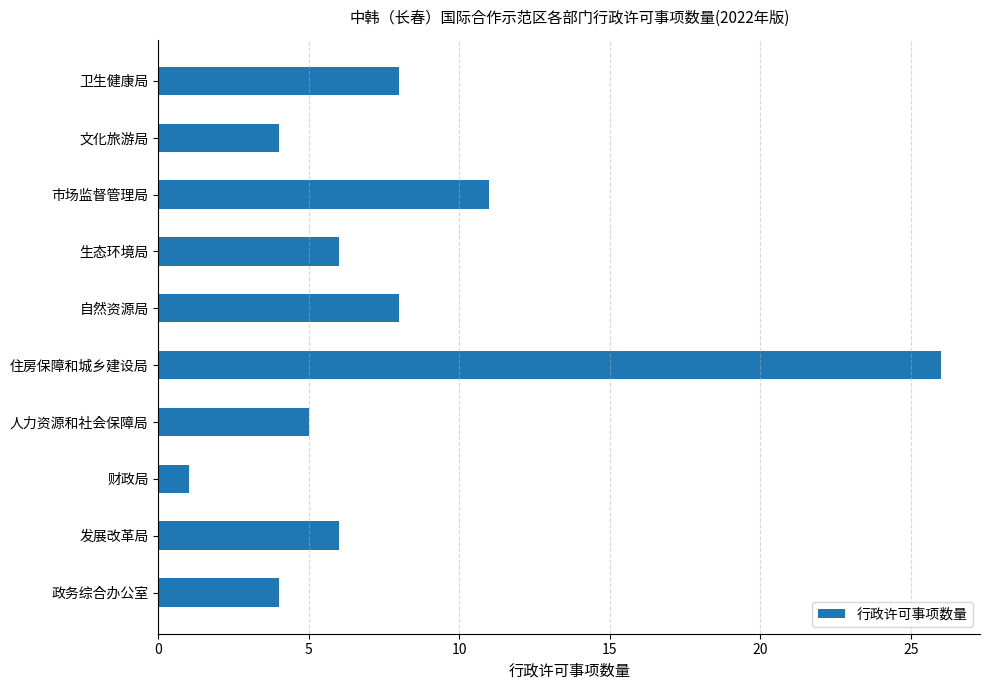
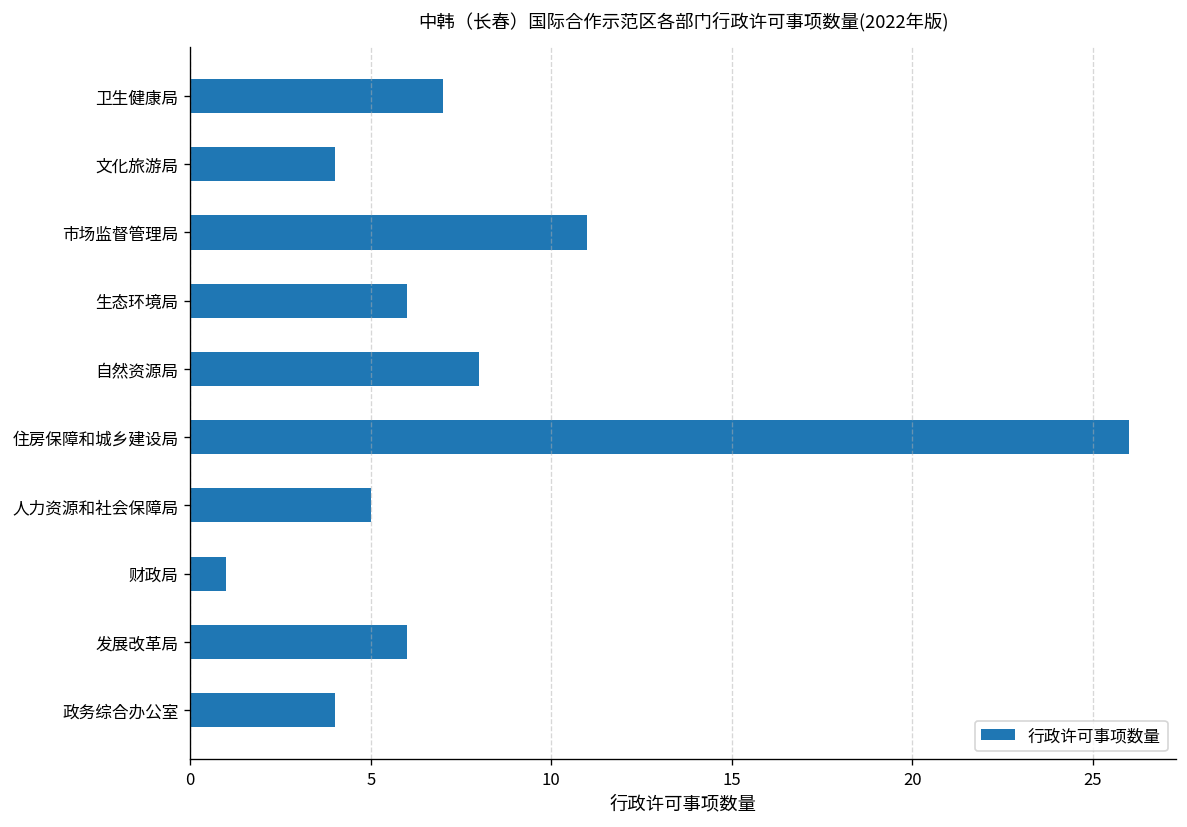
卫生健康局: 8 -> 7
